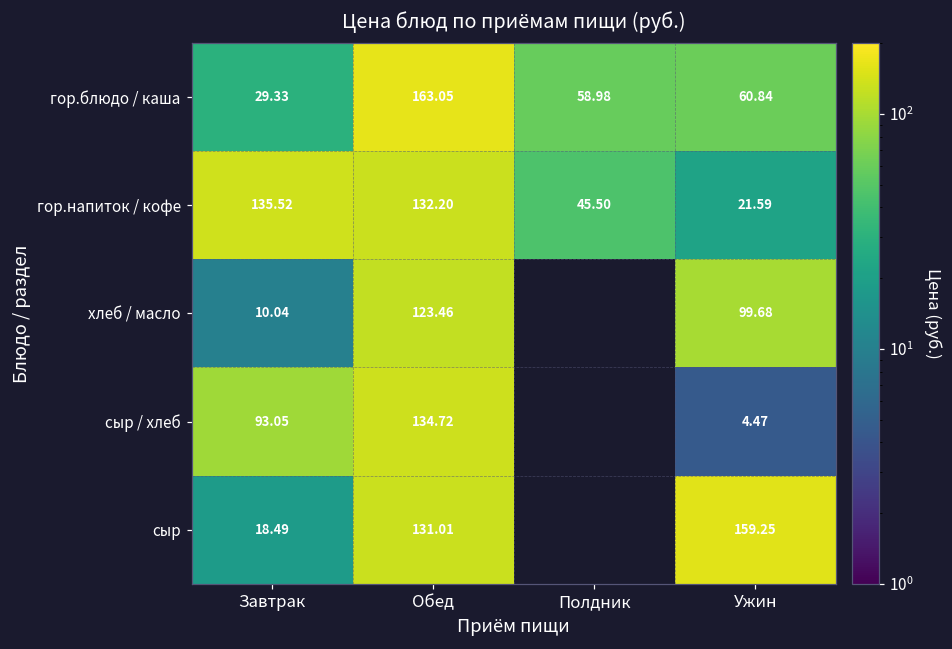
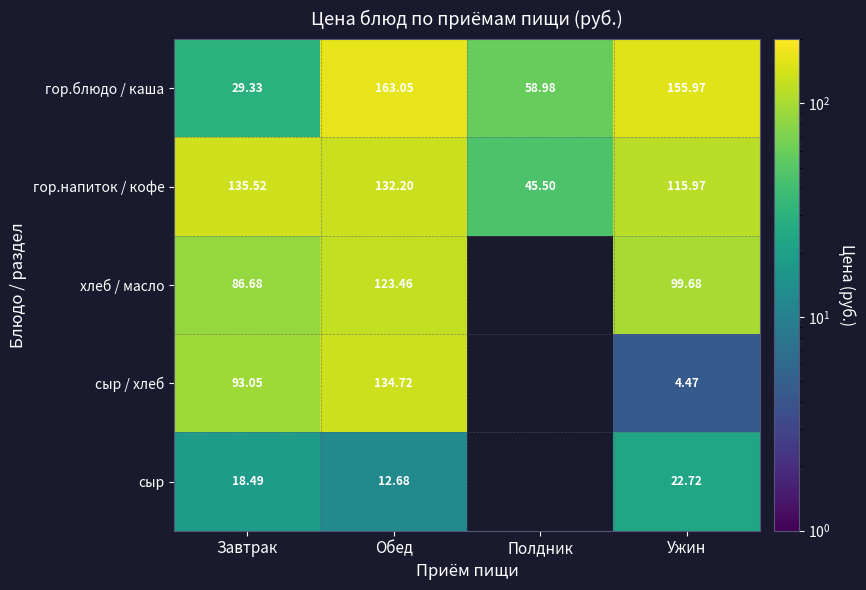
гор.блюдо / каша, Ужин: 60.84 -> 155.97
гор.напиток / кофе, Ужин: 21.59 -> 115.97
хлеб / масло, Завтрак: 10.04 -> 86.68
сыр, Обед: 131.01 -> 12.68
сыр, Ужин: 159.25 -> 22.72
